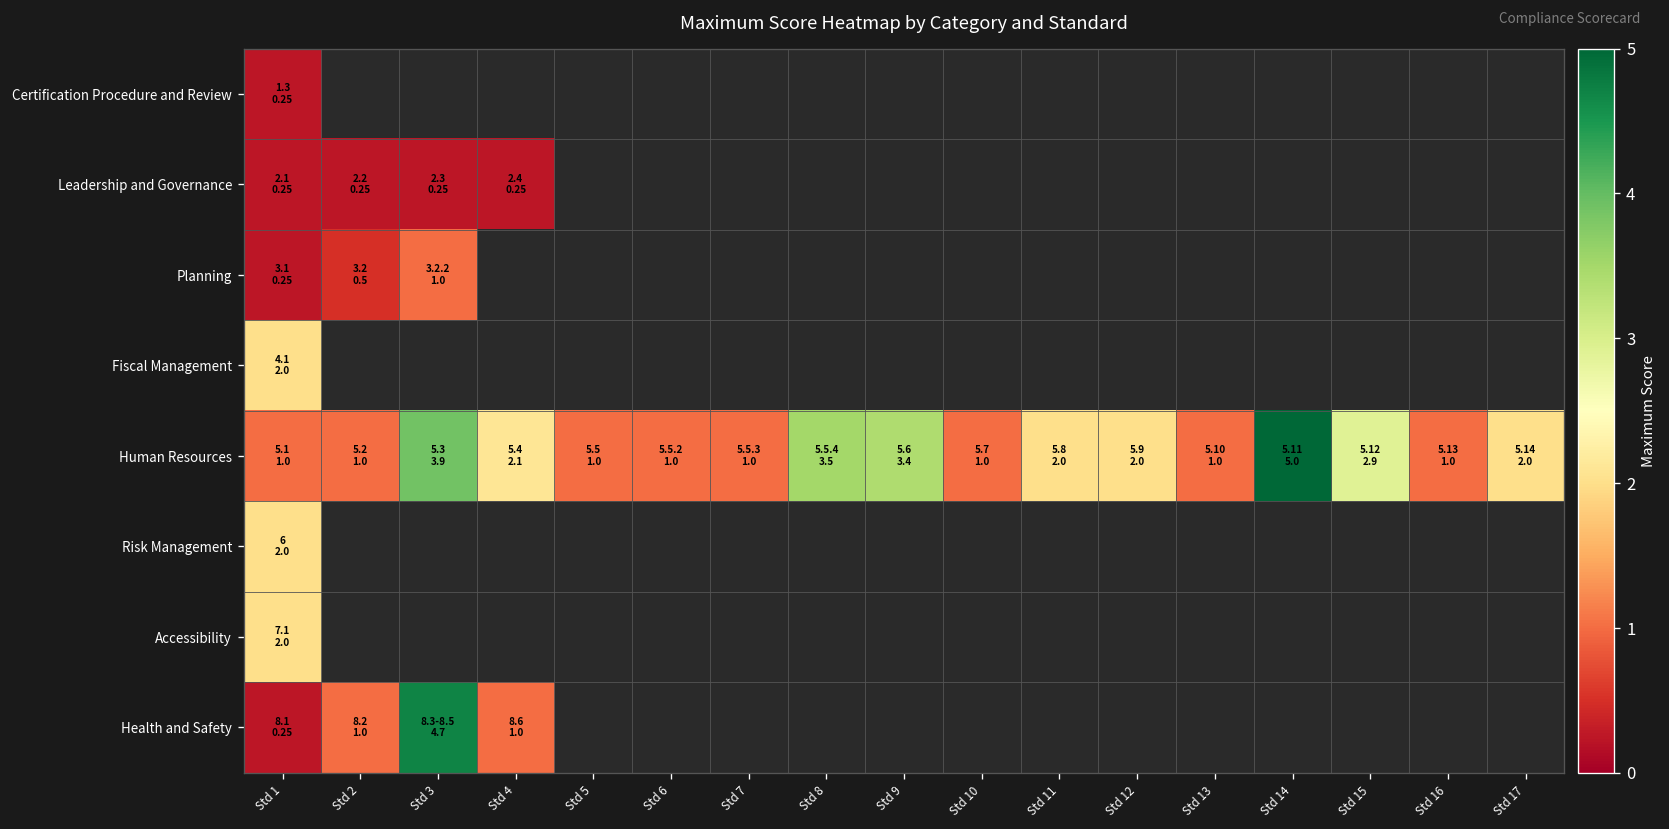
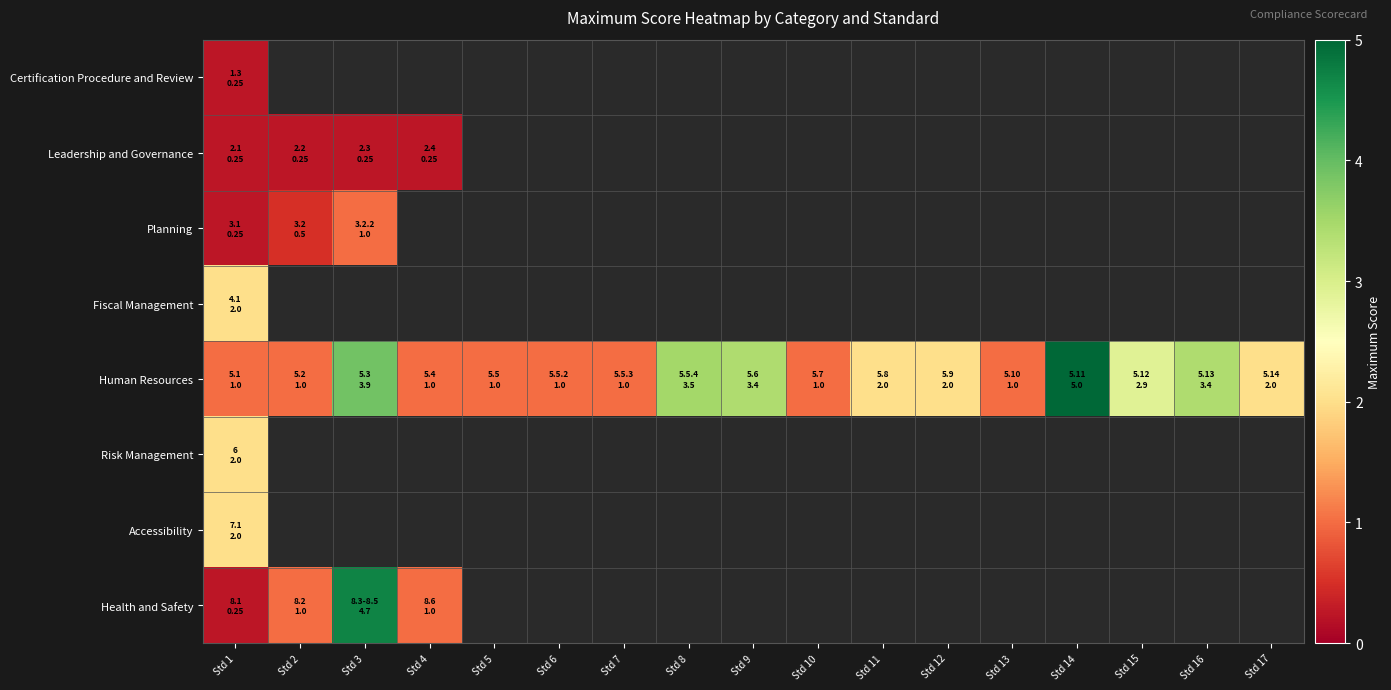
Human Resources, Std 4: 2.1 -> 1.0
Human Resources, Std 16: 1.0 -> 3.4
